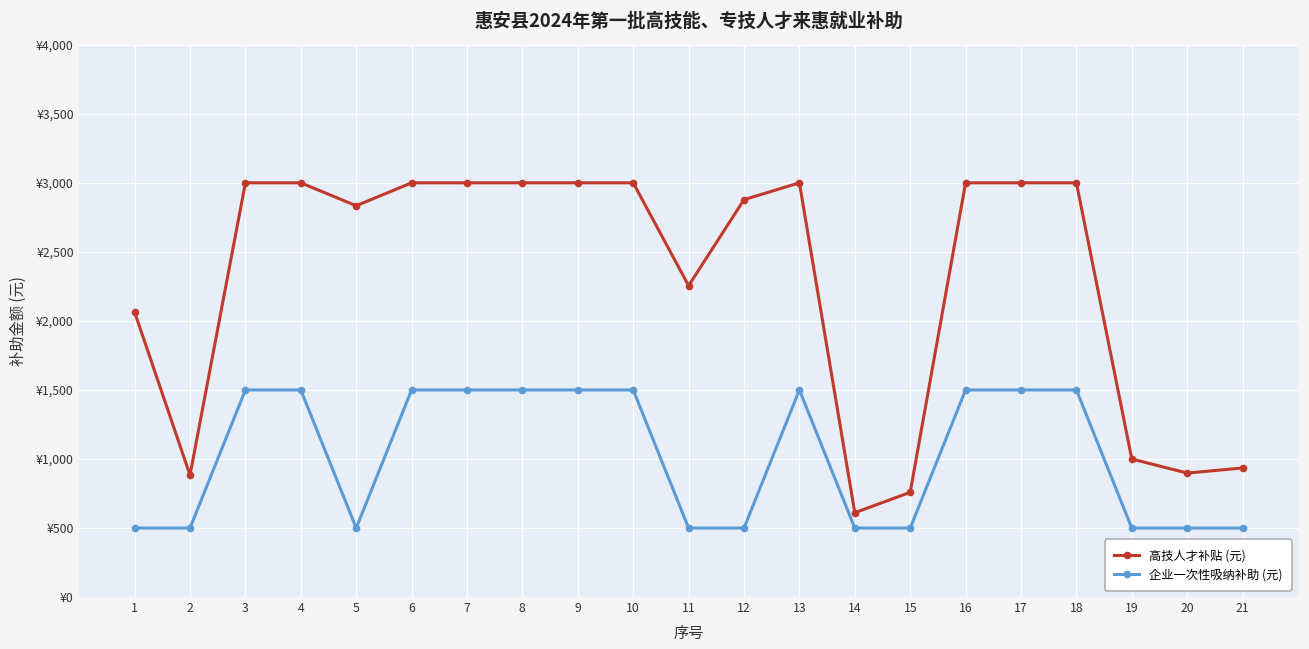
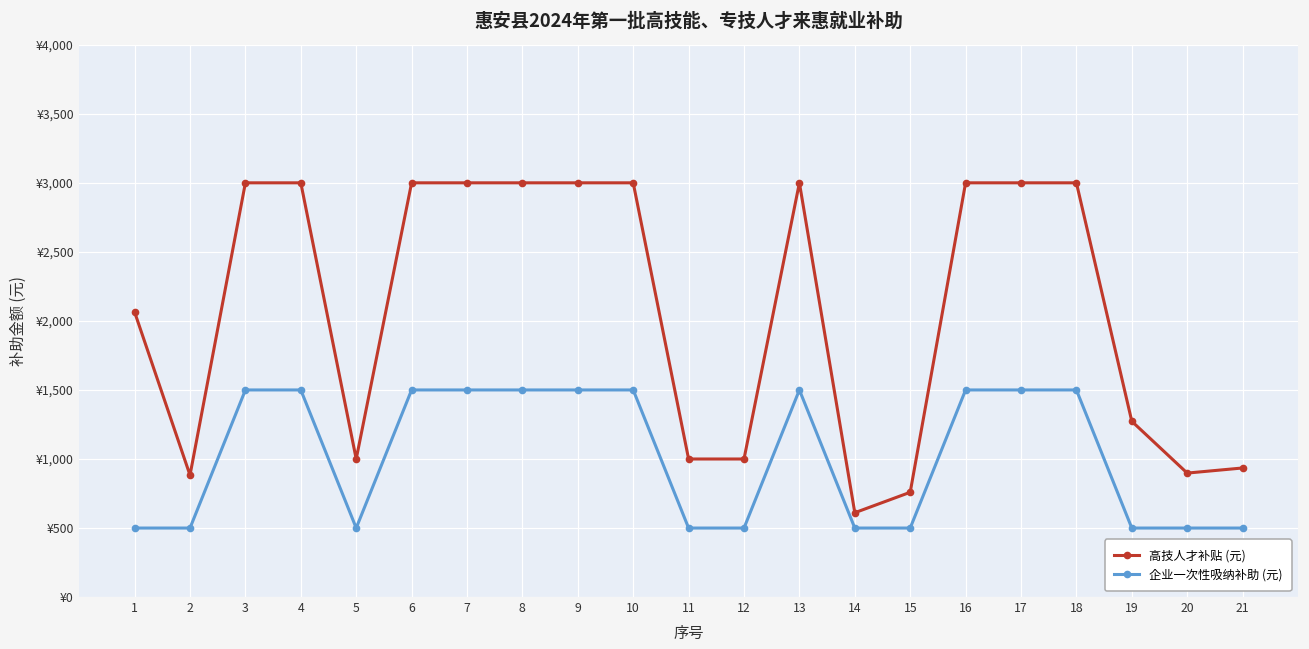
高技人才补贴 (元), 5: ¥2,830 -> ¥1,000
高技人才补贴 (元), 11: ¥2,260 -> ¥1,000
高技人才补贴 (元), 12: ¥2,880 -> ¥1,000
高技人才补贴 (元), 19: ¥1,000 -> ¥1,270
